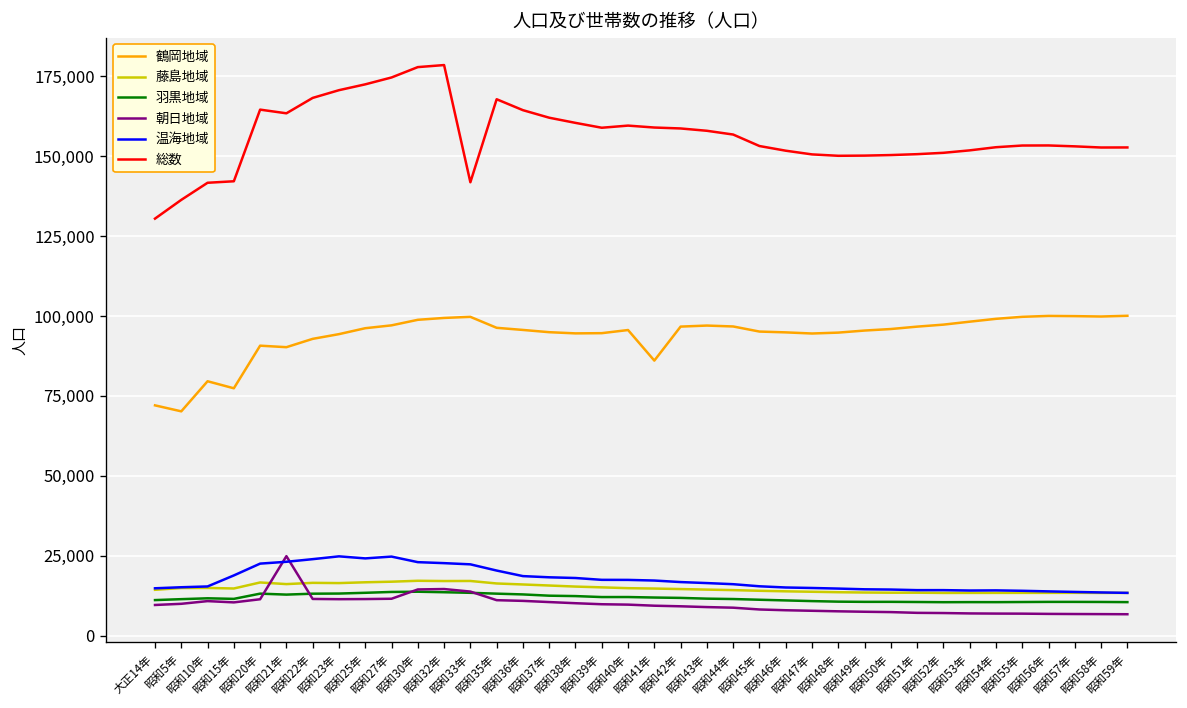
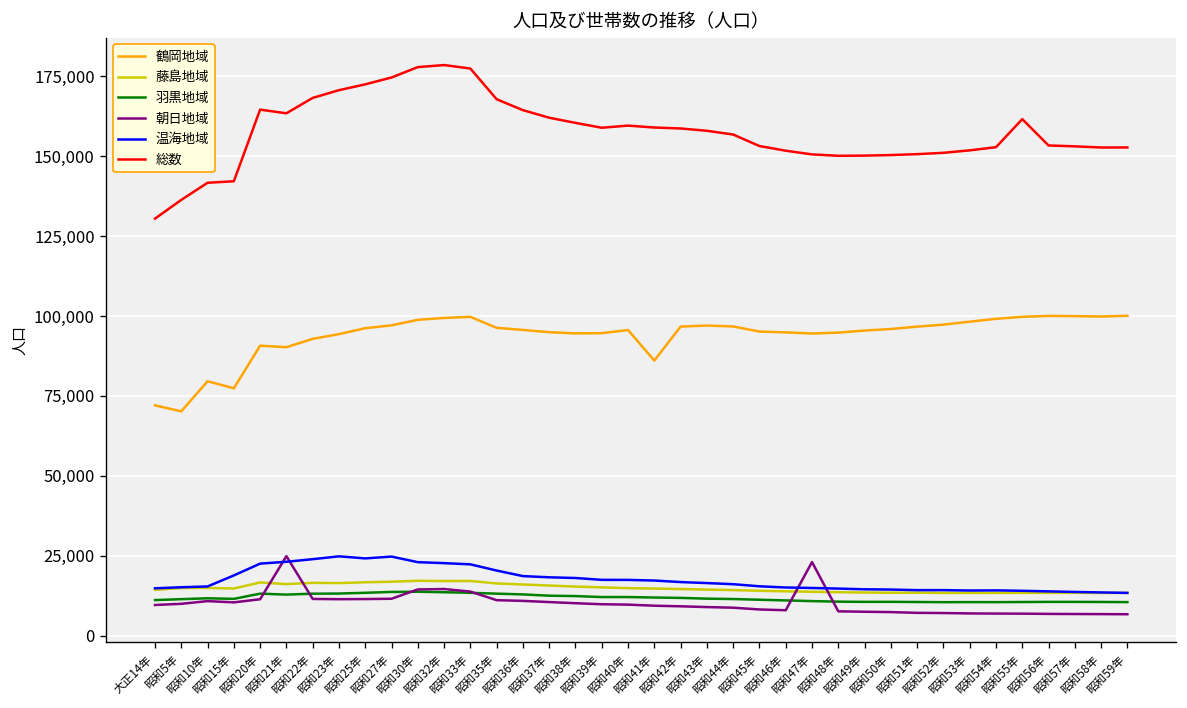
総数, 昭和33年: 142,000 -> 177,000
朝日地域, 昭和47年: 8,000 -> 23,000
総数, 昭和55年: 153,000 -> 162,000
